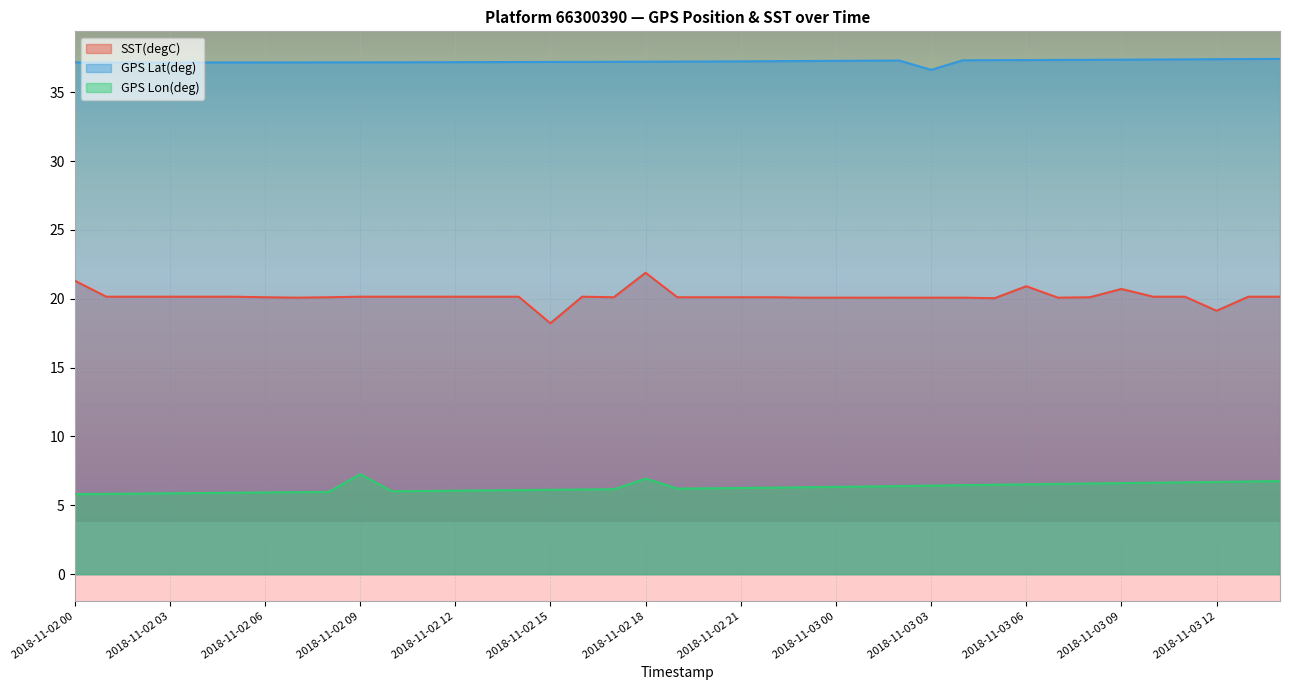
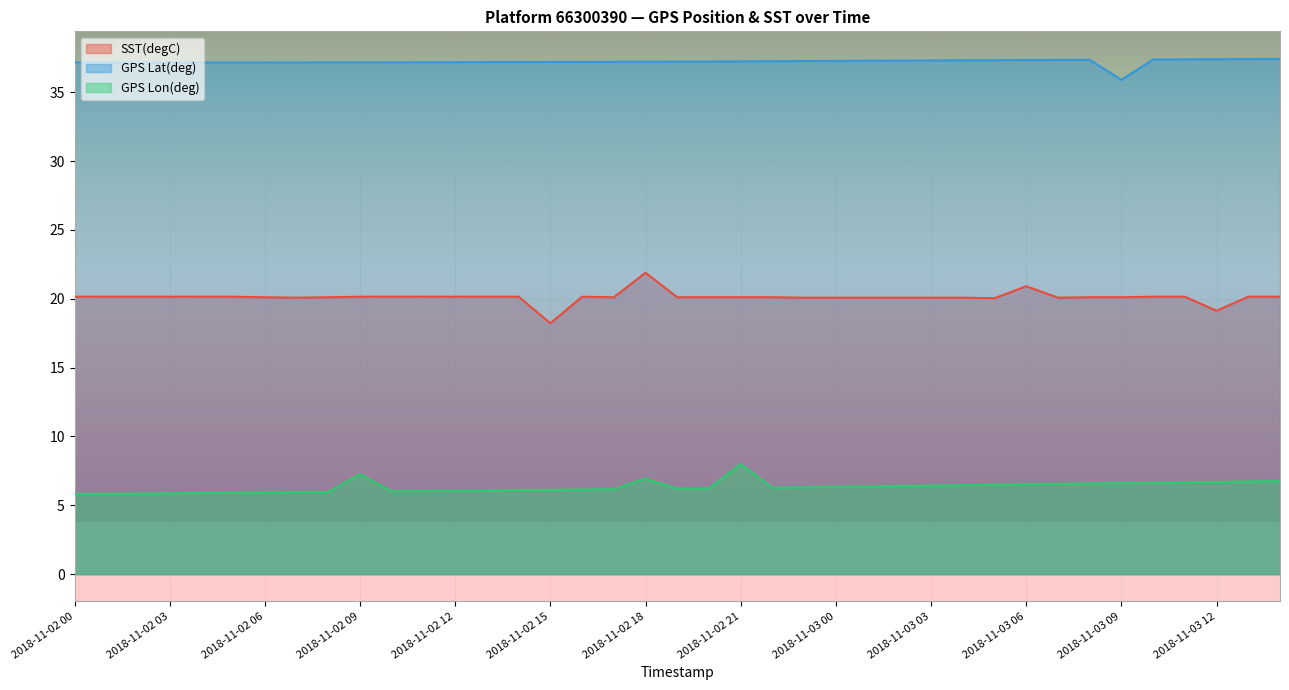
SST(degC), 2018-11-02 00: 21.3 -> 20.2
GPS Lon(deg), 2018-11-02 21: 6.3 -> 8.0
GPS Lat(deg), 2018-11-03 03: 36.6 -> 37.3
SST(degC), 2018-11-03 09: 20.7 -> 20.1
GPS Lat(deg), 2018-11-03 09: 37.4 -> 35.9
